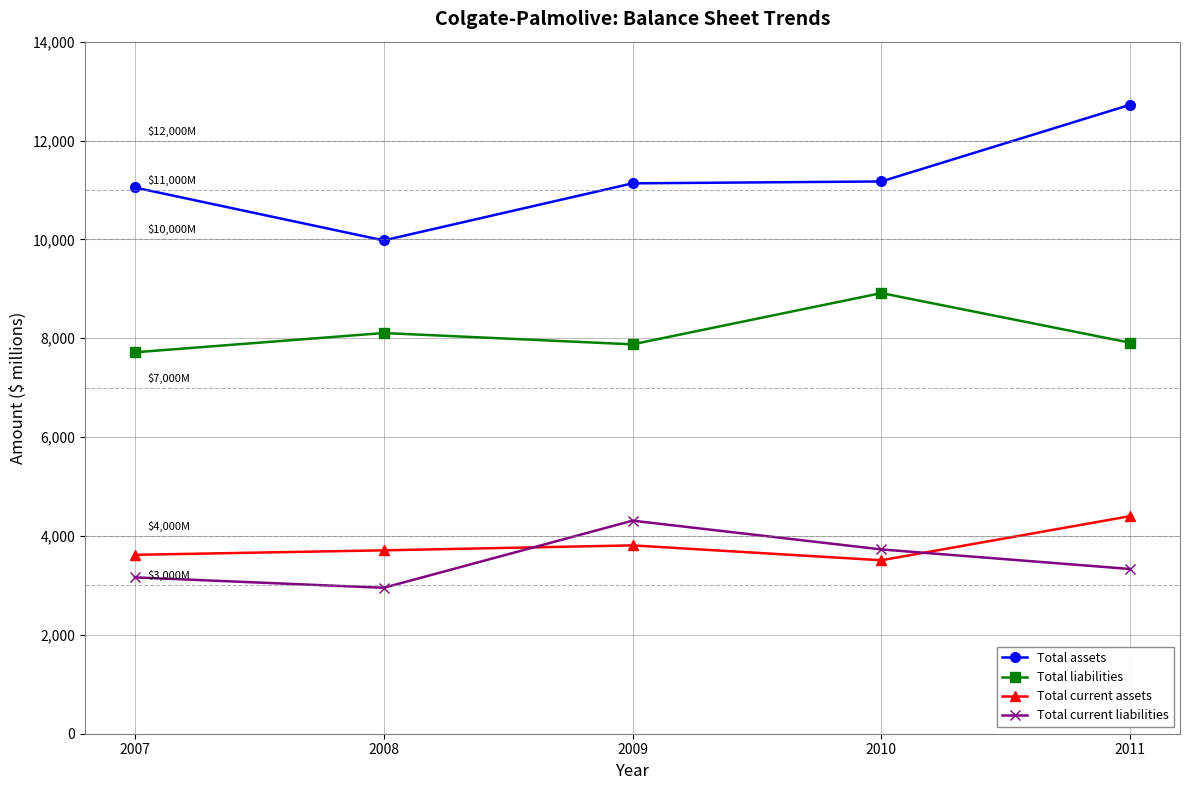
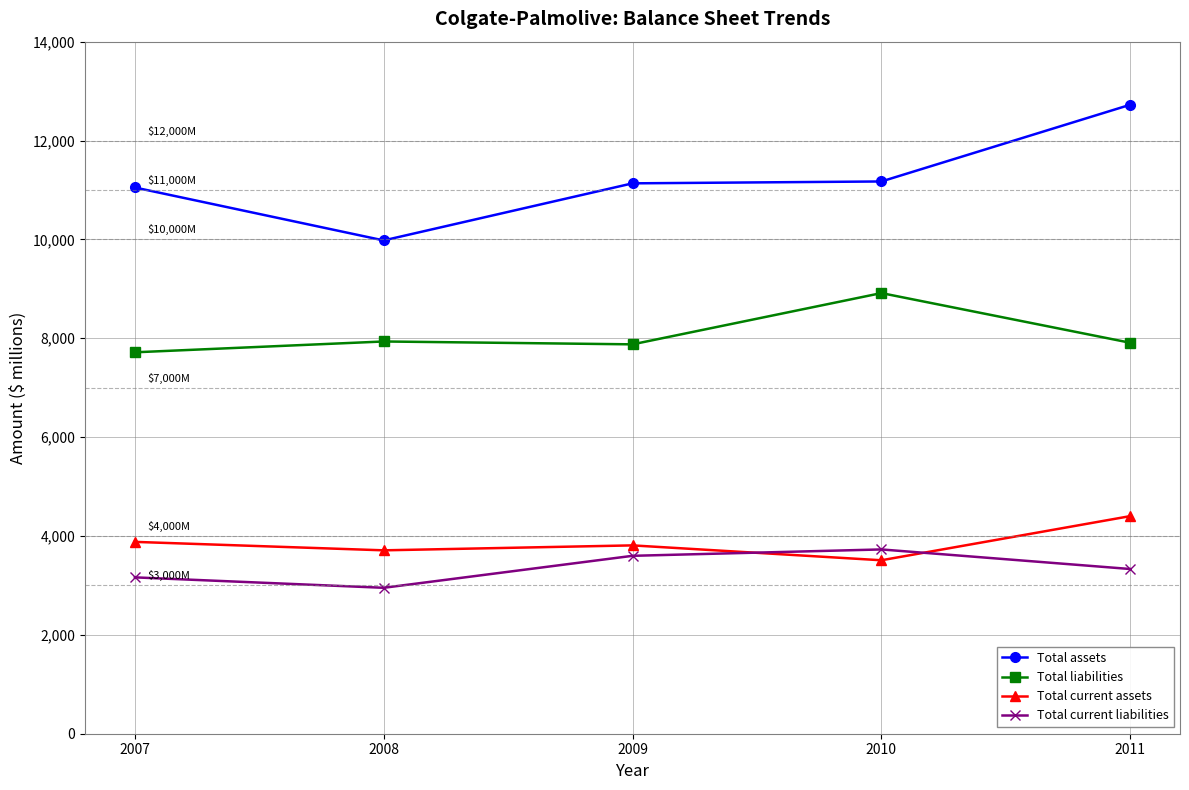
Total current assets, 2007: 3,600 -> 3,900
Total liabilities, 2008: 8,100 -> 7,900
Total current liabilities, 2009: 4,300 -> 3,600
